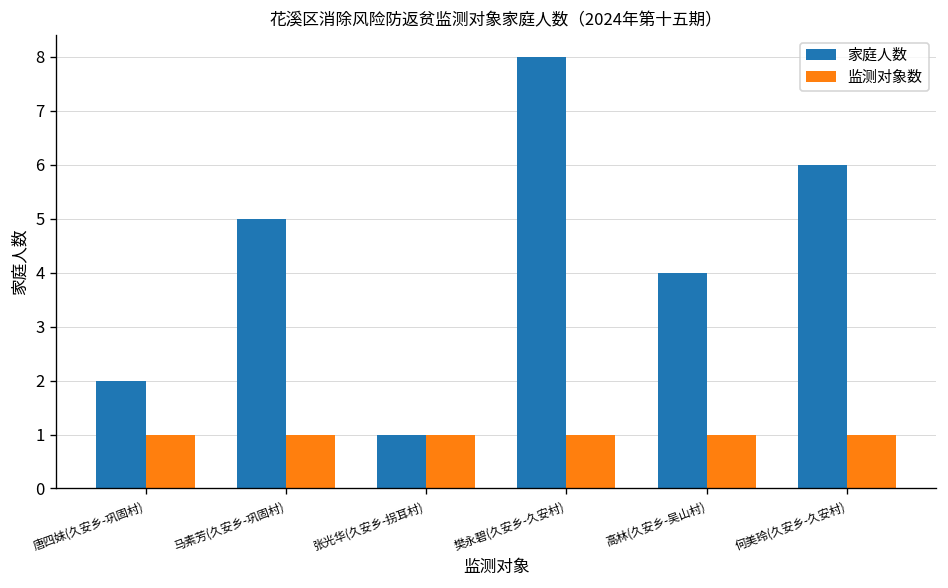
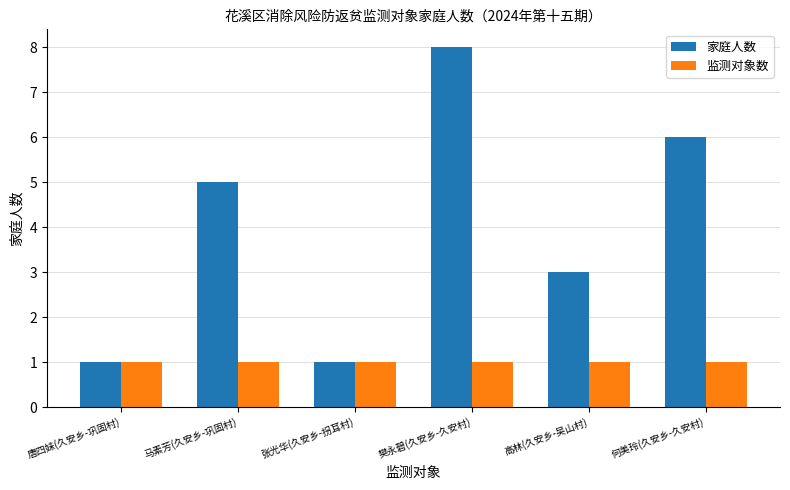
家庭人数, 唐四妹(久安乡-巩固村): 2 -> 1
家庭人数, 高林(久安乡-吴山村): 4 -> 3
